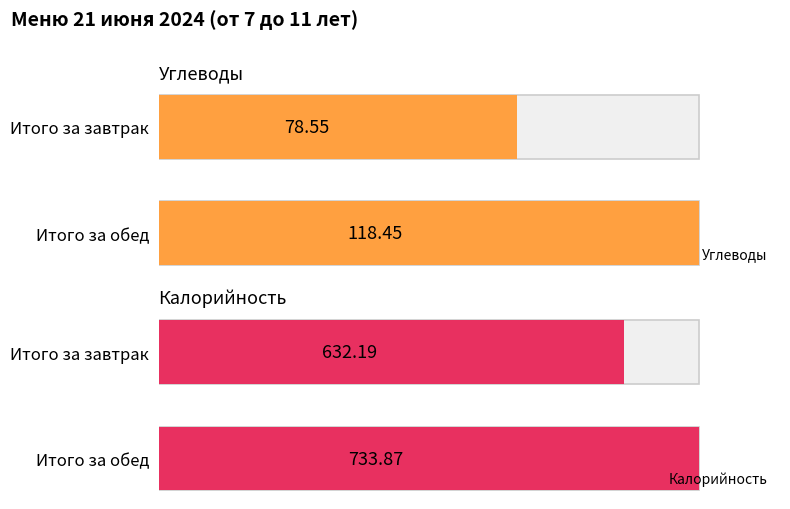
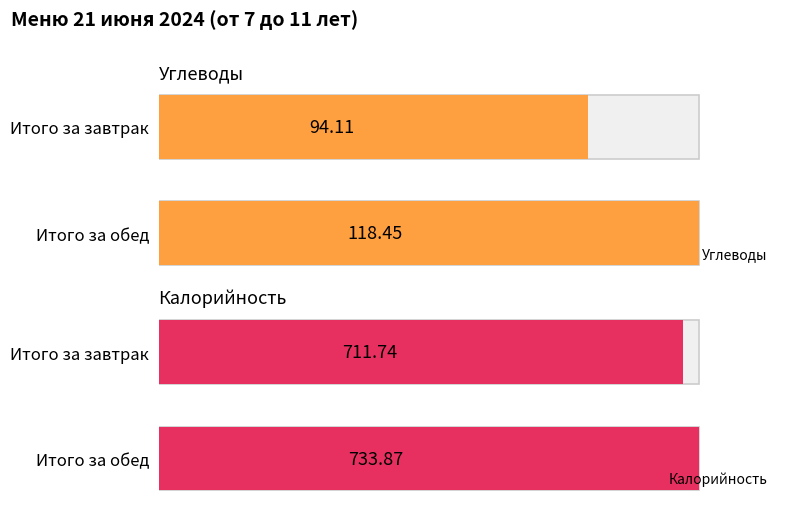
Углеводы, Углеводы, Итого за завтрак: 78.55 -> 94.11
Калорийность, Калорийность, Итого за завтрак: 632.19 -> 711.74
